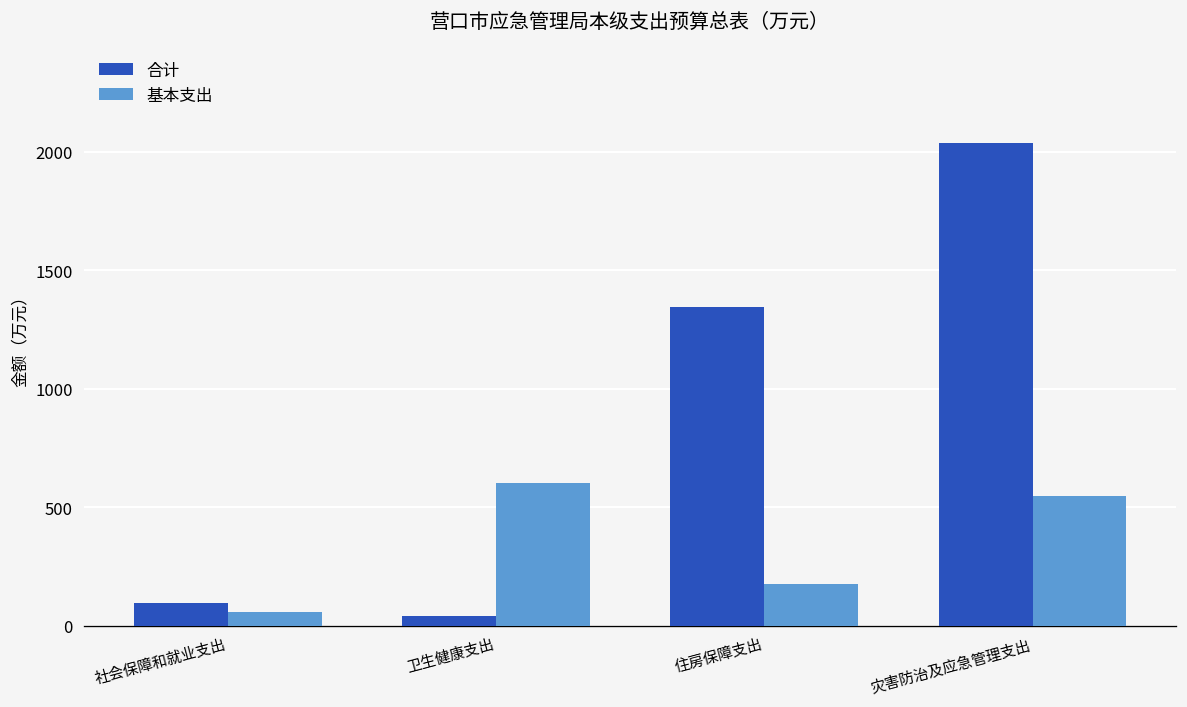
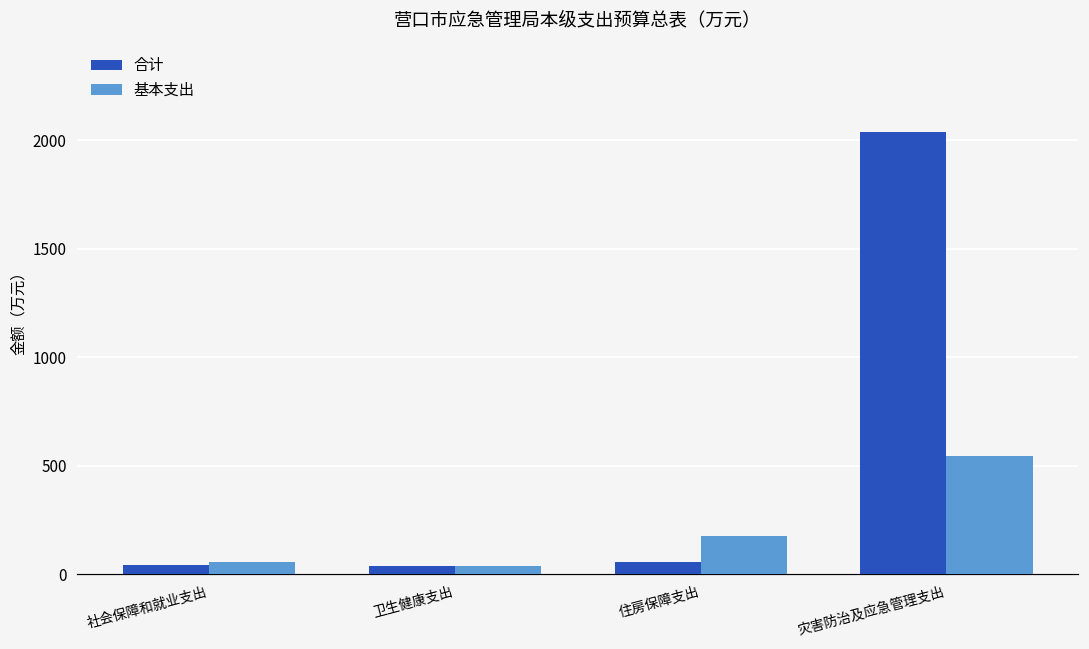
合计, 社会保障和就业支出: 100 -> 40
基本支出, 卫生健康支出: 600 -> 40
合计, 住房保障支出: 1340 -> 60
